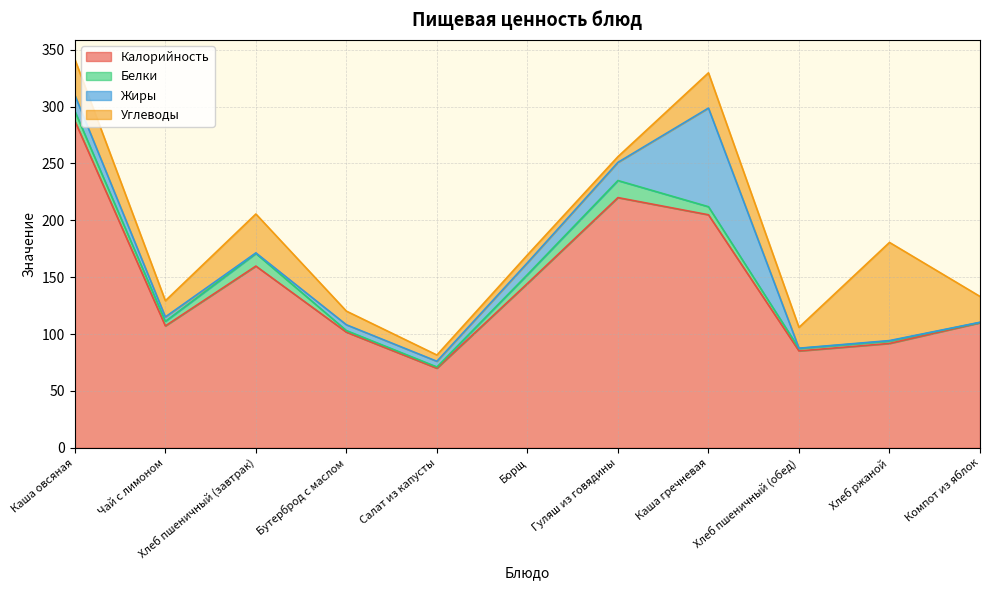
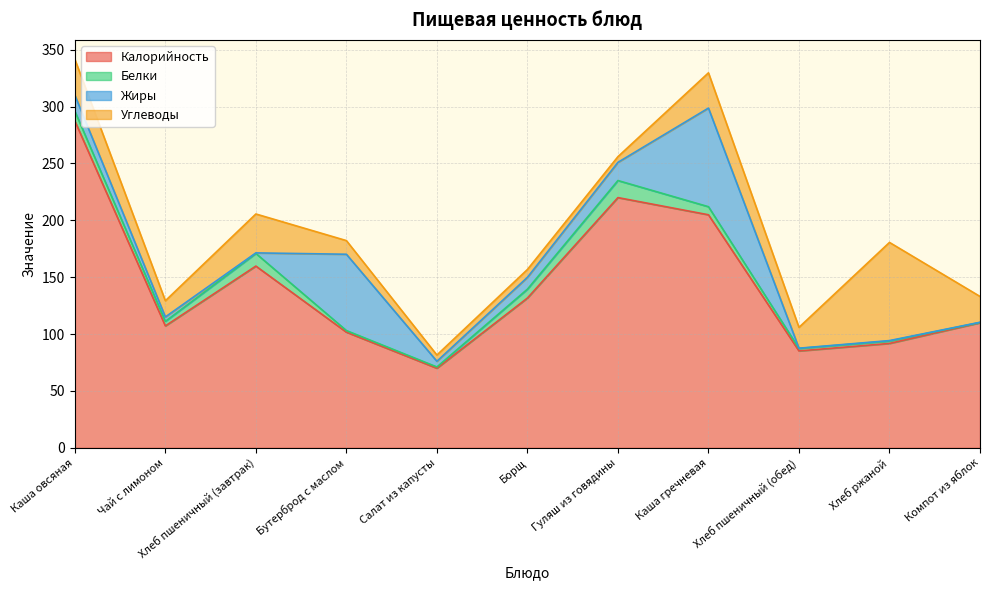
Жиры, Бутерброд с маслом: 5 -> 67
Калорийность, Борщ: 145 -> 132
